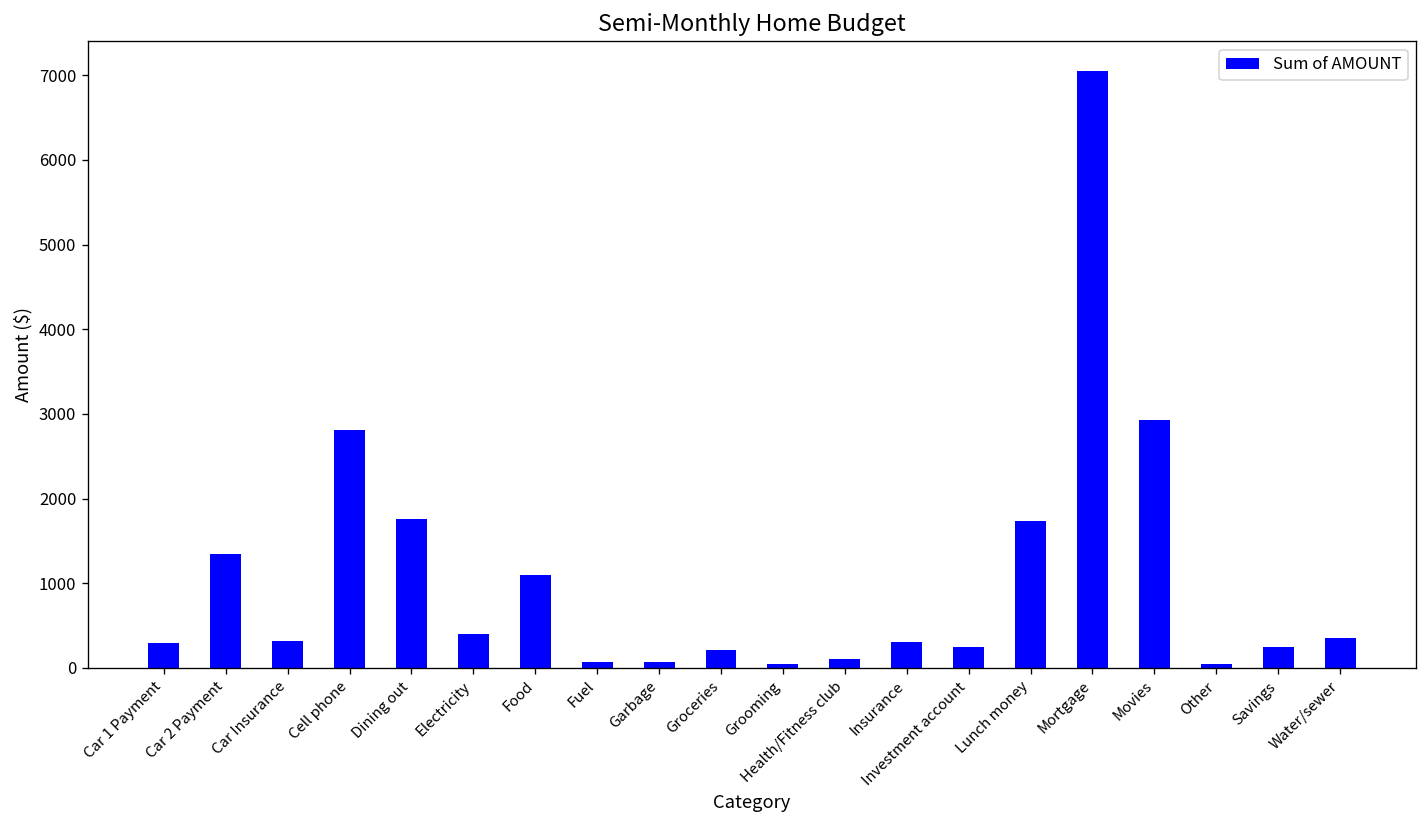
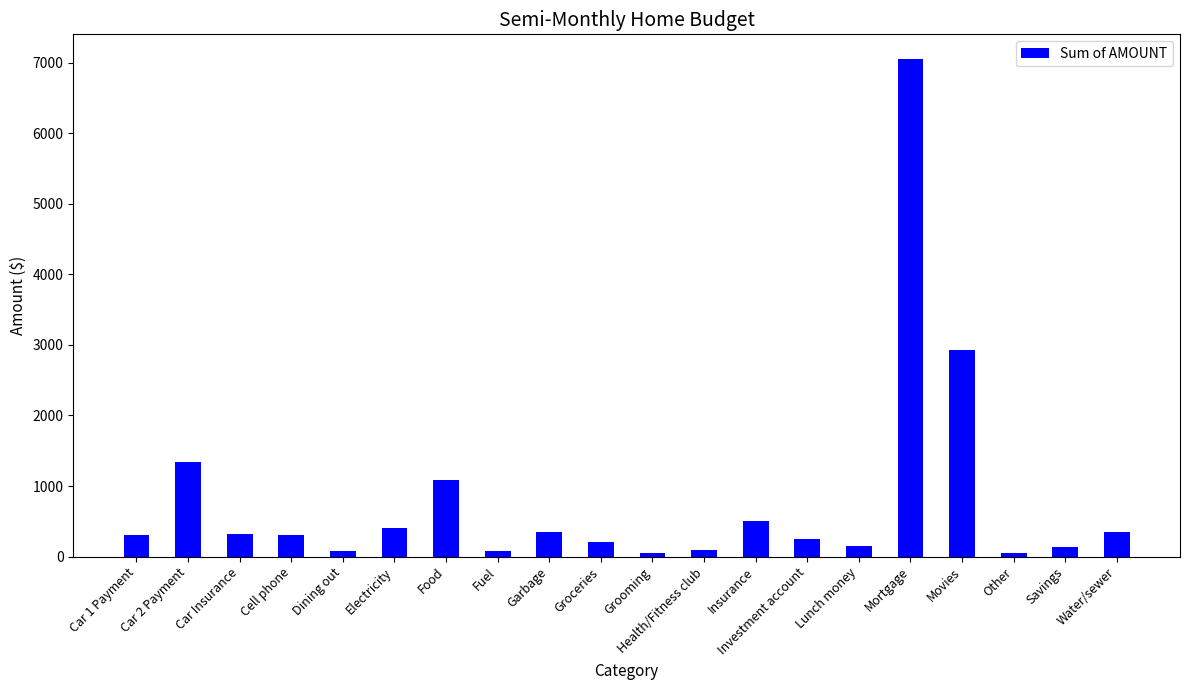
Cell phone: 2800 -> 300
Dining out: 1800 -> 100
Garbage: 100 -> 300
Insurance: 300 -> 500
Lunch money: 1700 -> 200
Savings: 300 -> 100
